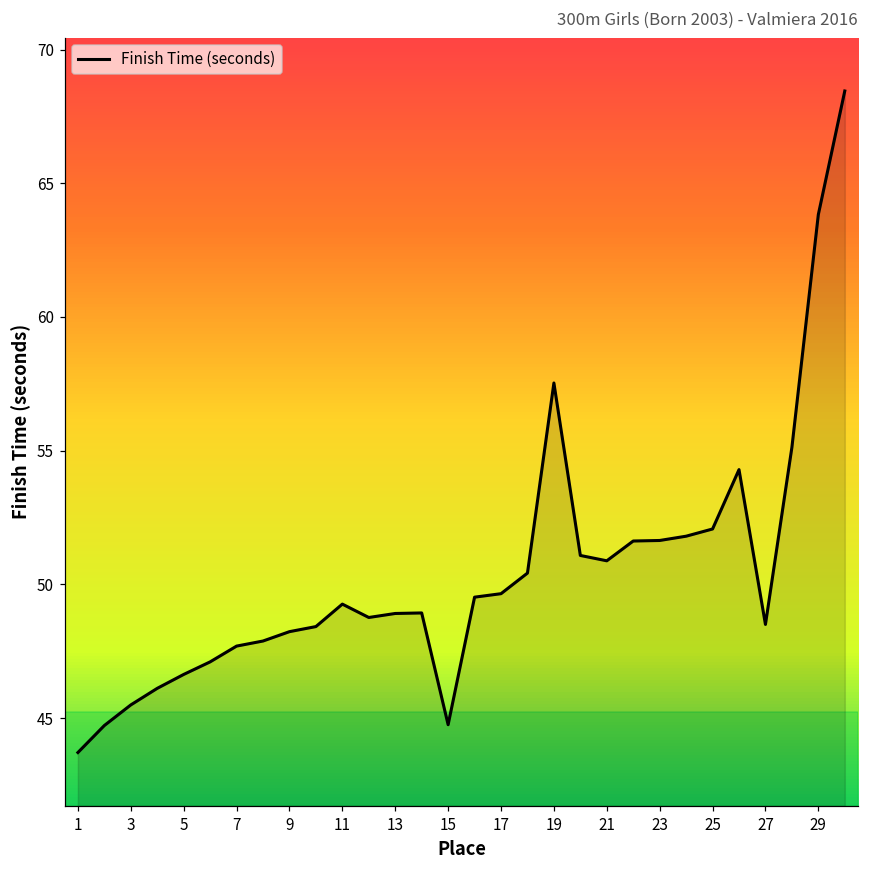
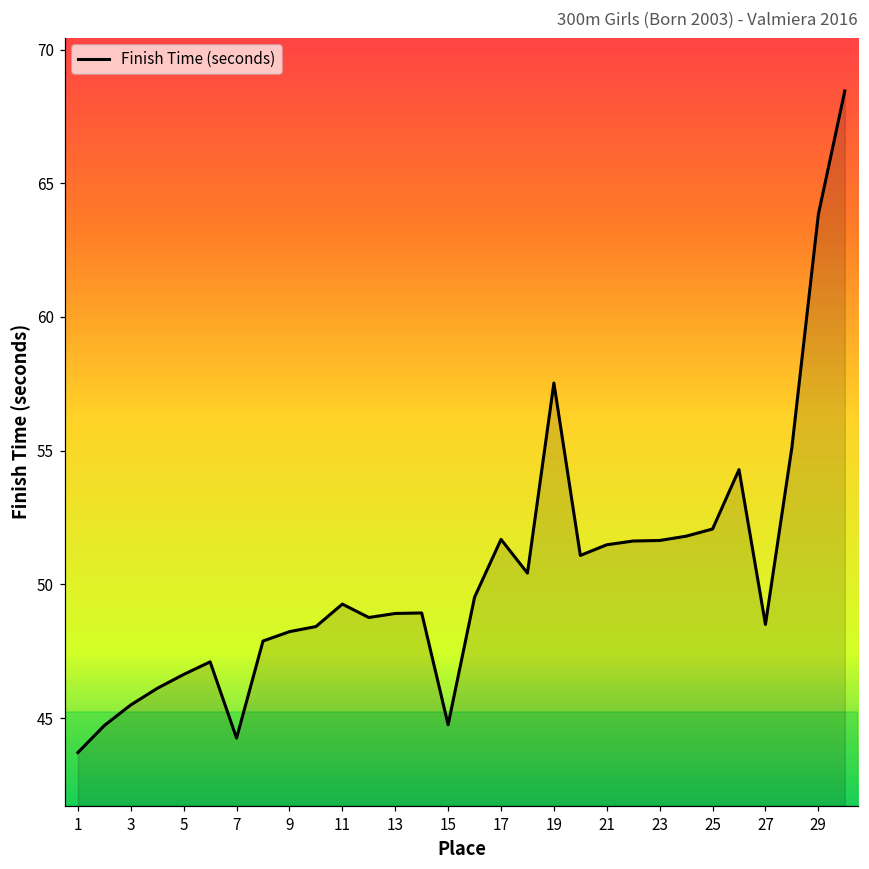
7: 47.7 -> 44.3
17: 49.7 -> 51.7
21: 50.9 -> 51.5
